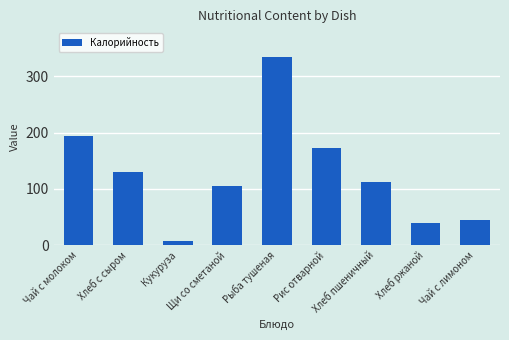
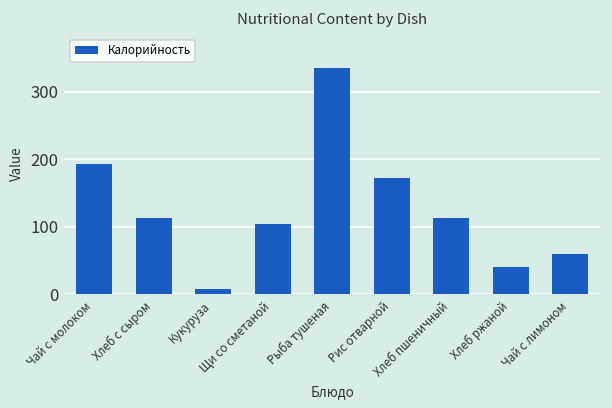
Хлеб с сыром: 130 -> 110
Чай с лимоном: 50 -> 60
